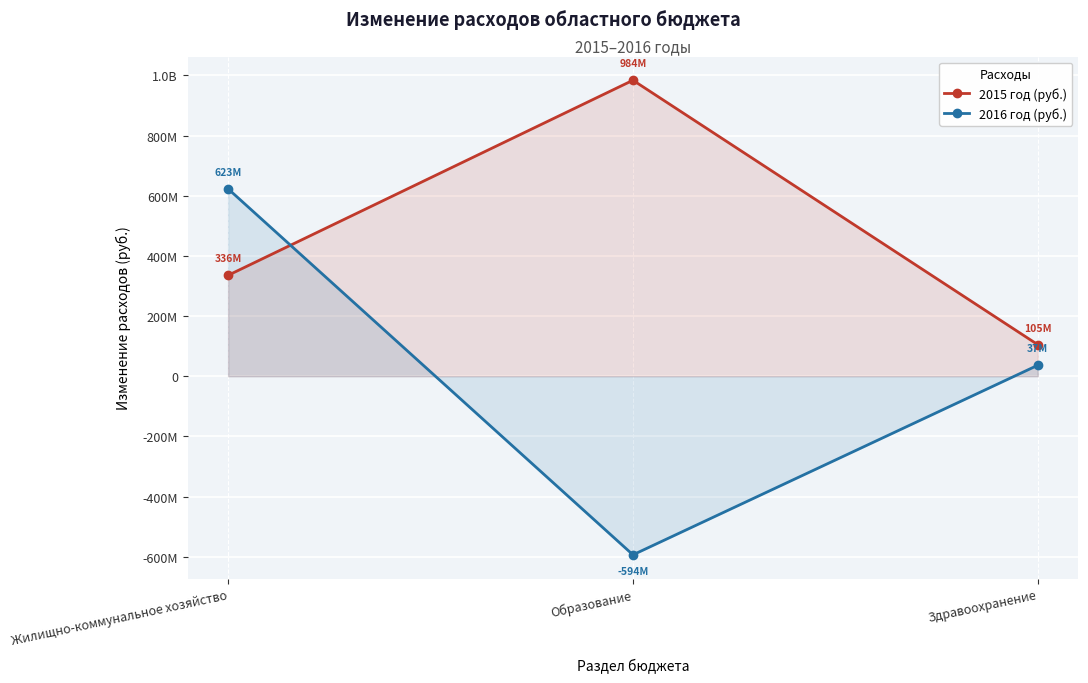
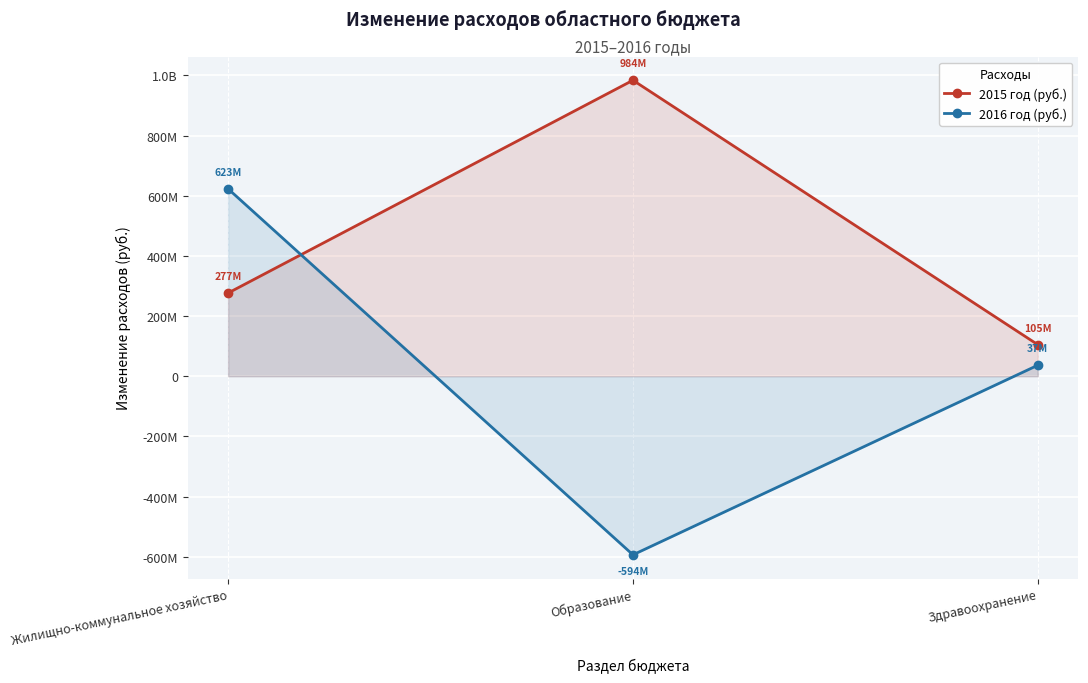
2015 год (руб.), Жилищно-коммунальное хозяйство: 336M -> 277M
